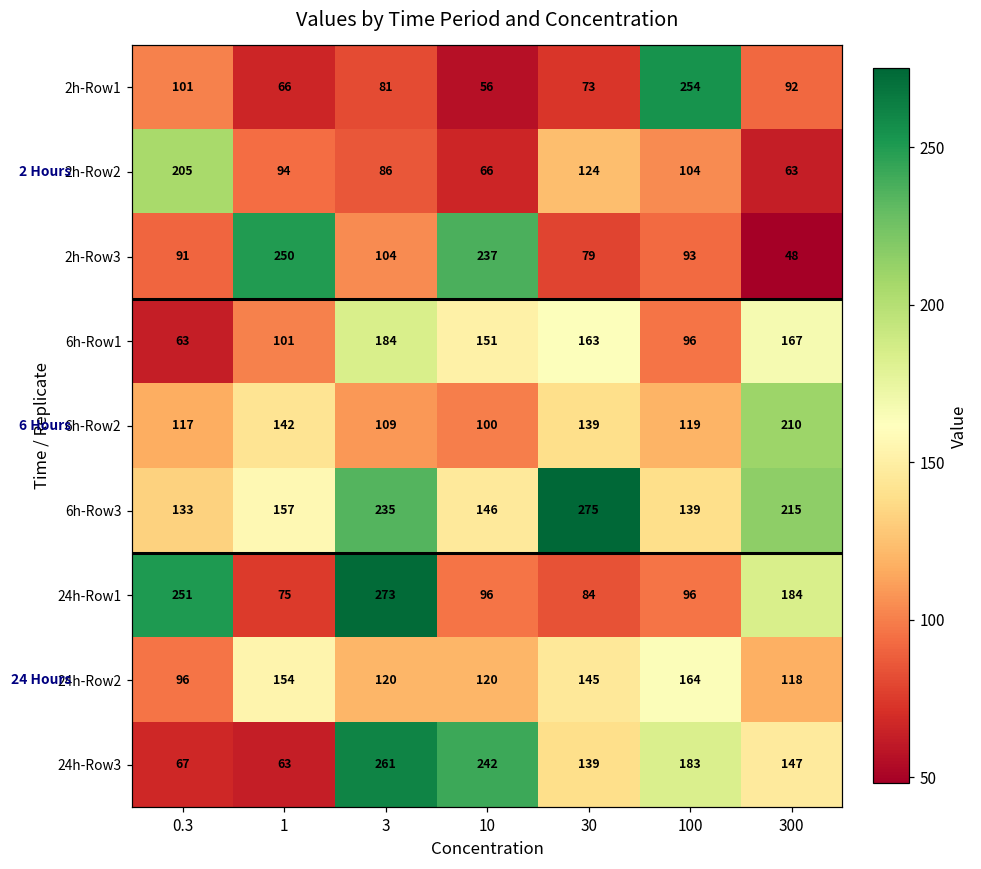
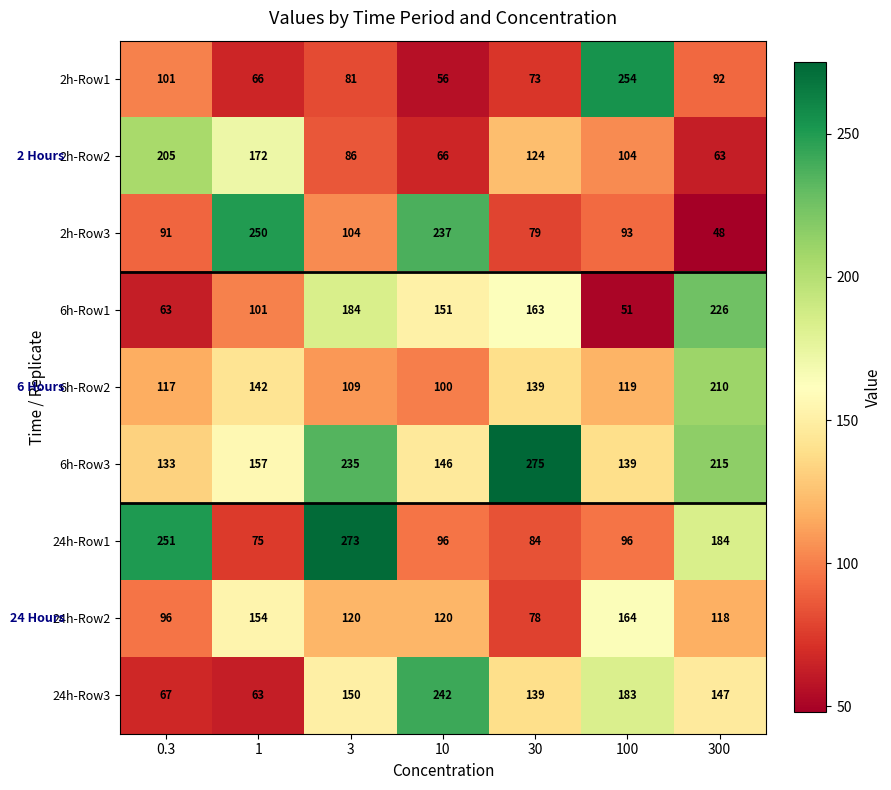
2h-Row2, 1: 94 -> 172
6h-Row1, 100: 96 -> 51
6h-Row1, 300: 167 -> 226
24h-Row2, 30: 145 -> 78
24h-Row3, 3: 261 -> 150
